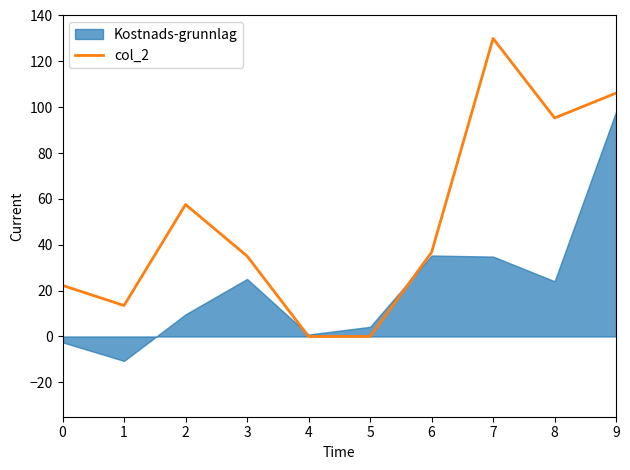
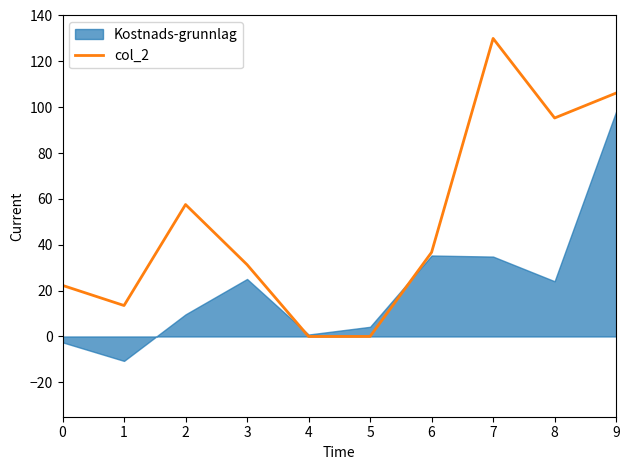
col_2, 3: 35 -> 31
